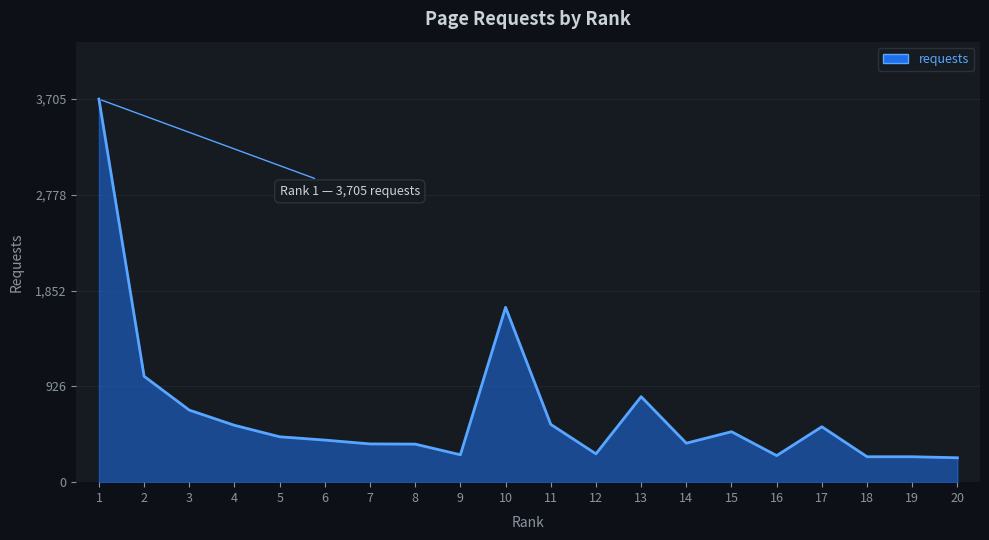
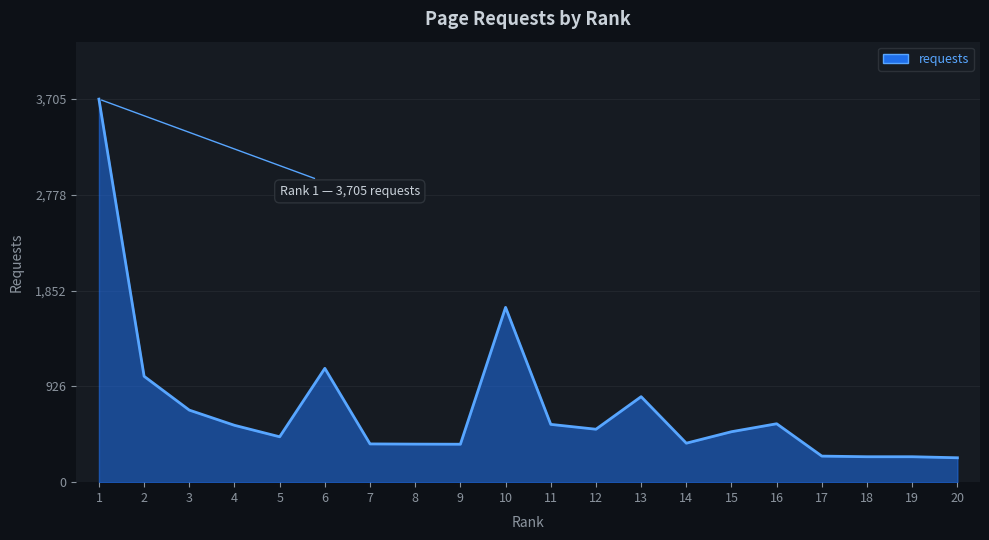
6: 410 -> 1,100
9: 270 -> 370
12: 270 -> 510
16: 260 -> 570
17: 540 -> 250
